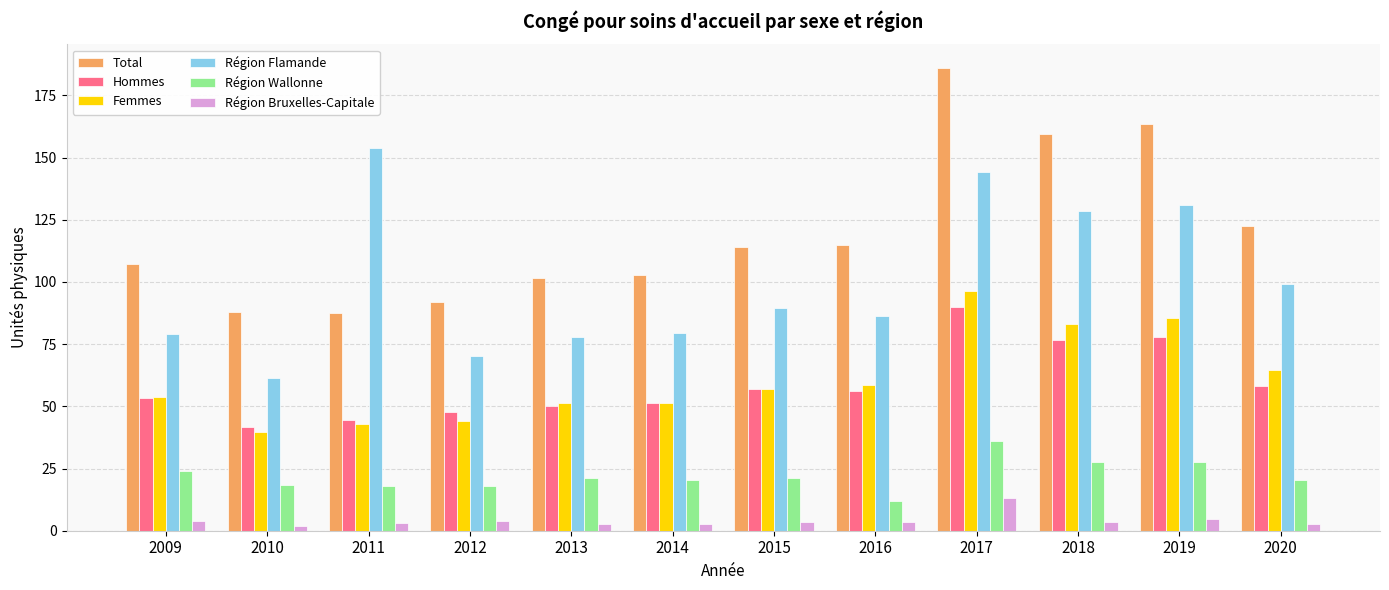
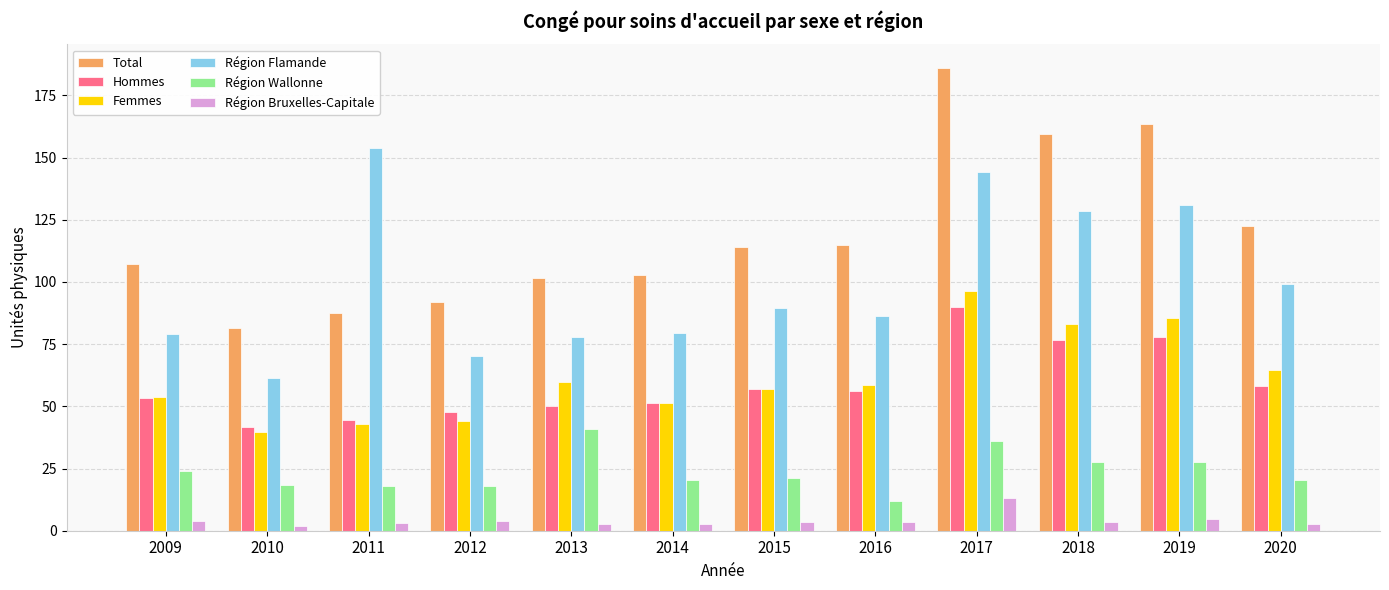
Total, 2010: 88 -> 81
Femmes, 2013: 51 -> 60
Région Wallonne, 2013: 21 -> 41
